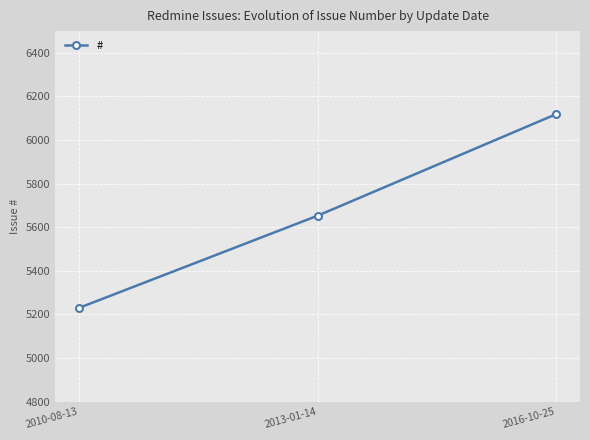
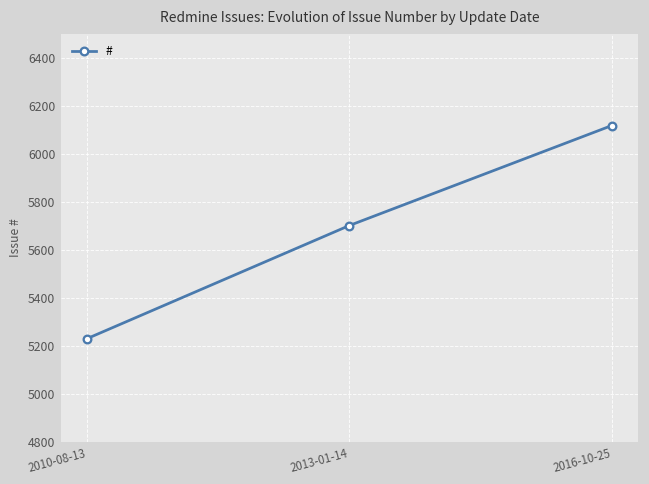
2013-01-14: 5650 -> 5700
